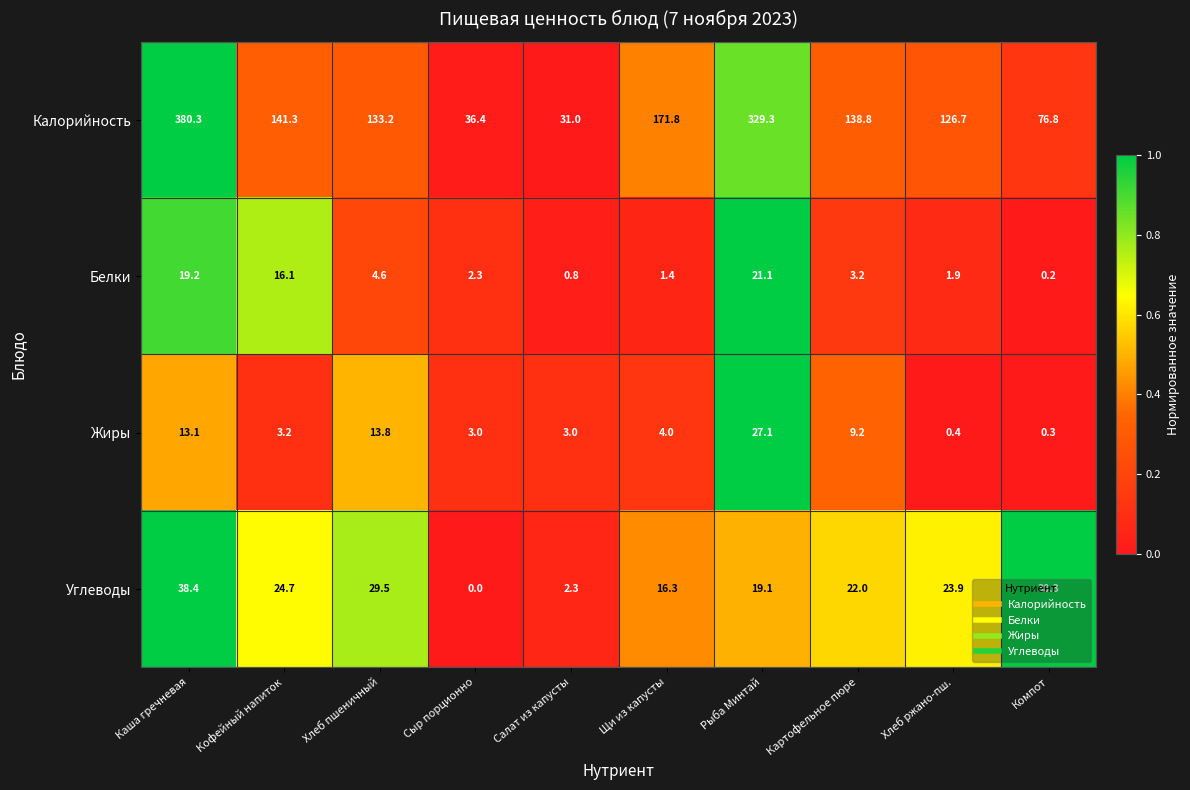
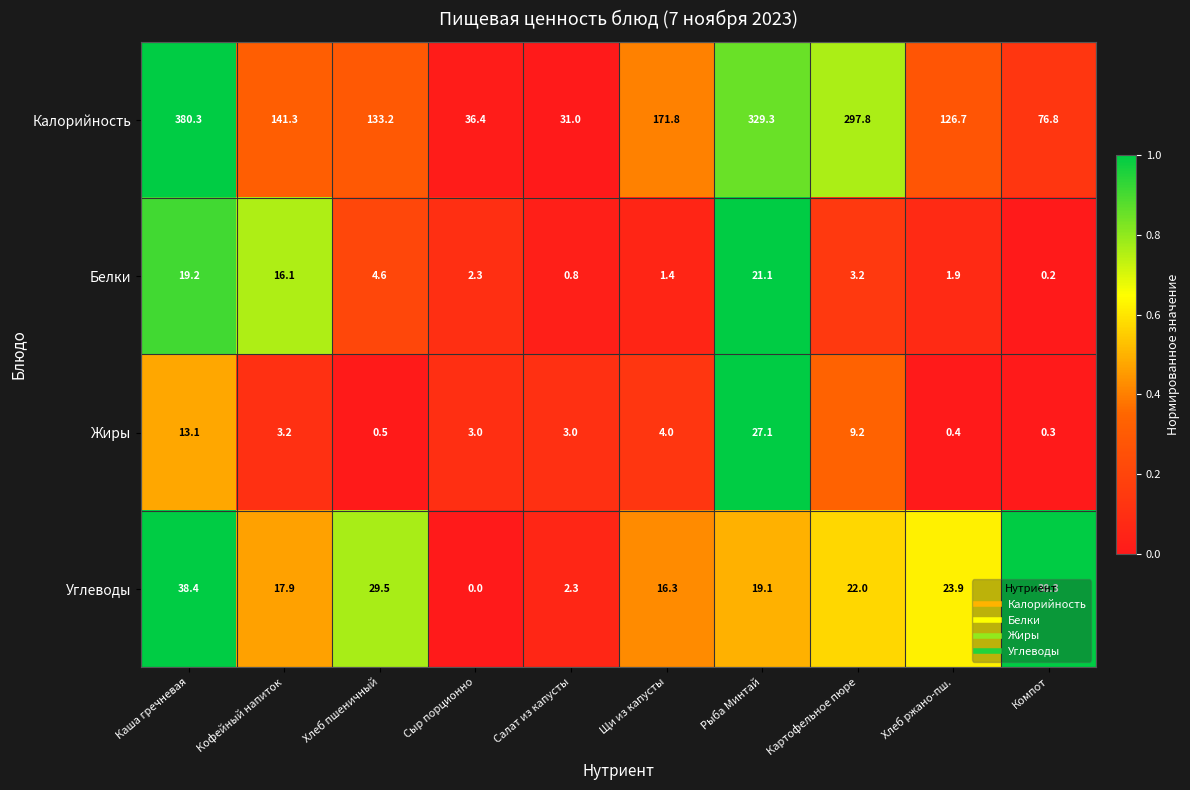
Калорийность, Картофельное пюре: 138.8 -> 297.8
Жиры, Хлеб пшеничный: 13.8 -> 0.5
Углеводы, Кофейный напиток: 24.7 -> 17.9
